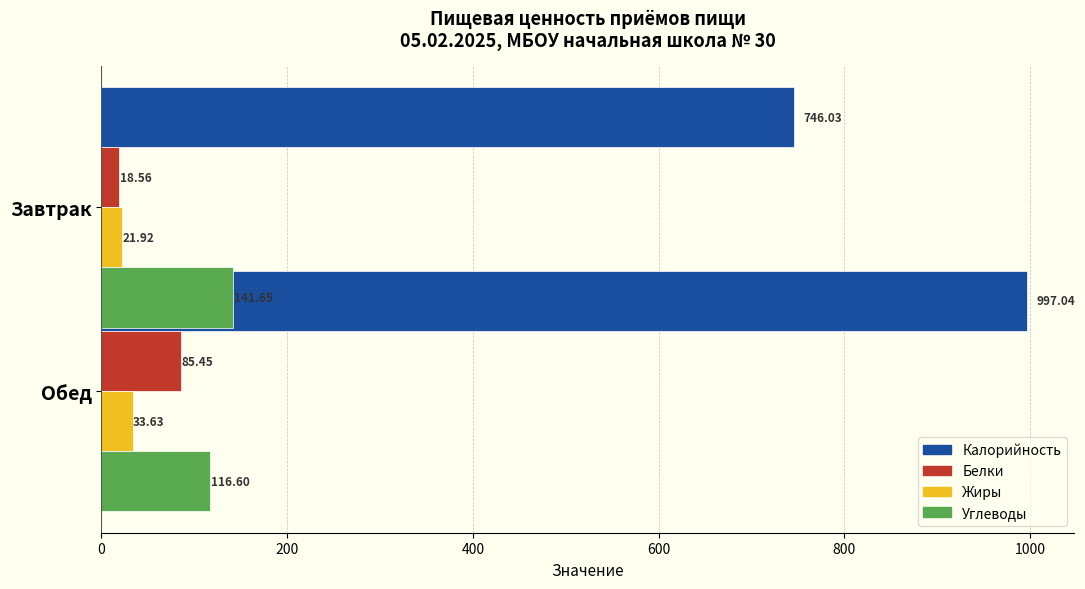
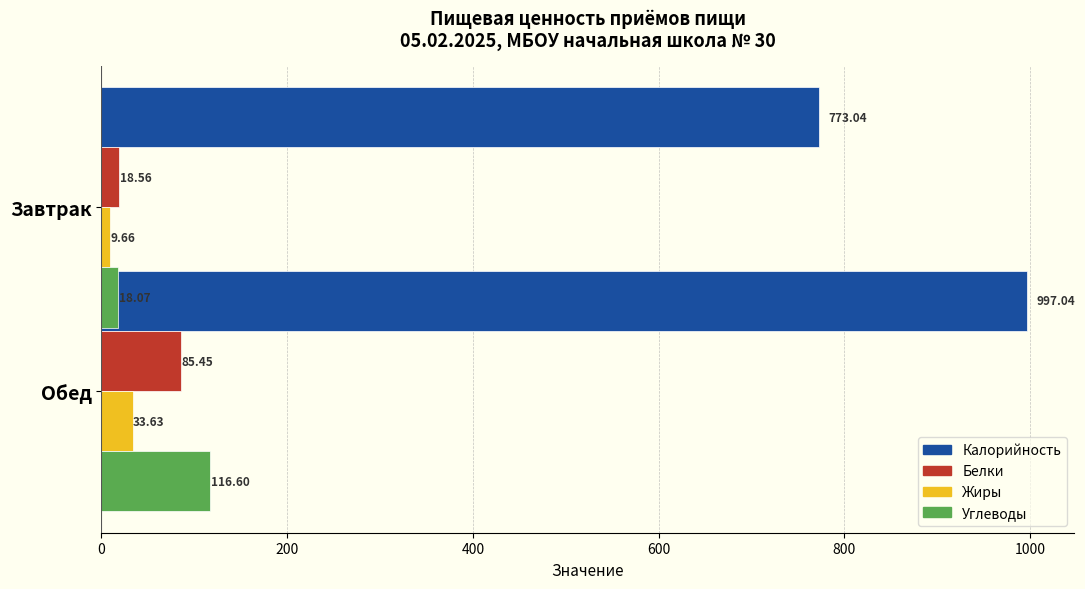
Калорийность, Завтрак: 746.03 -> 773.04
Жиры, Завтрак: 21.92 -> 9.66
Углеводы, Завтрак: 141.65 -> 18.07
